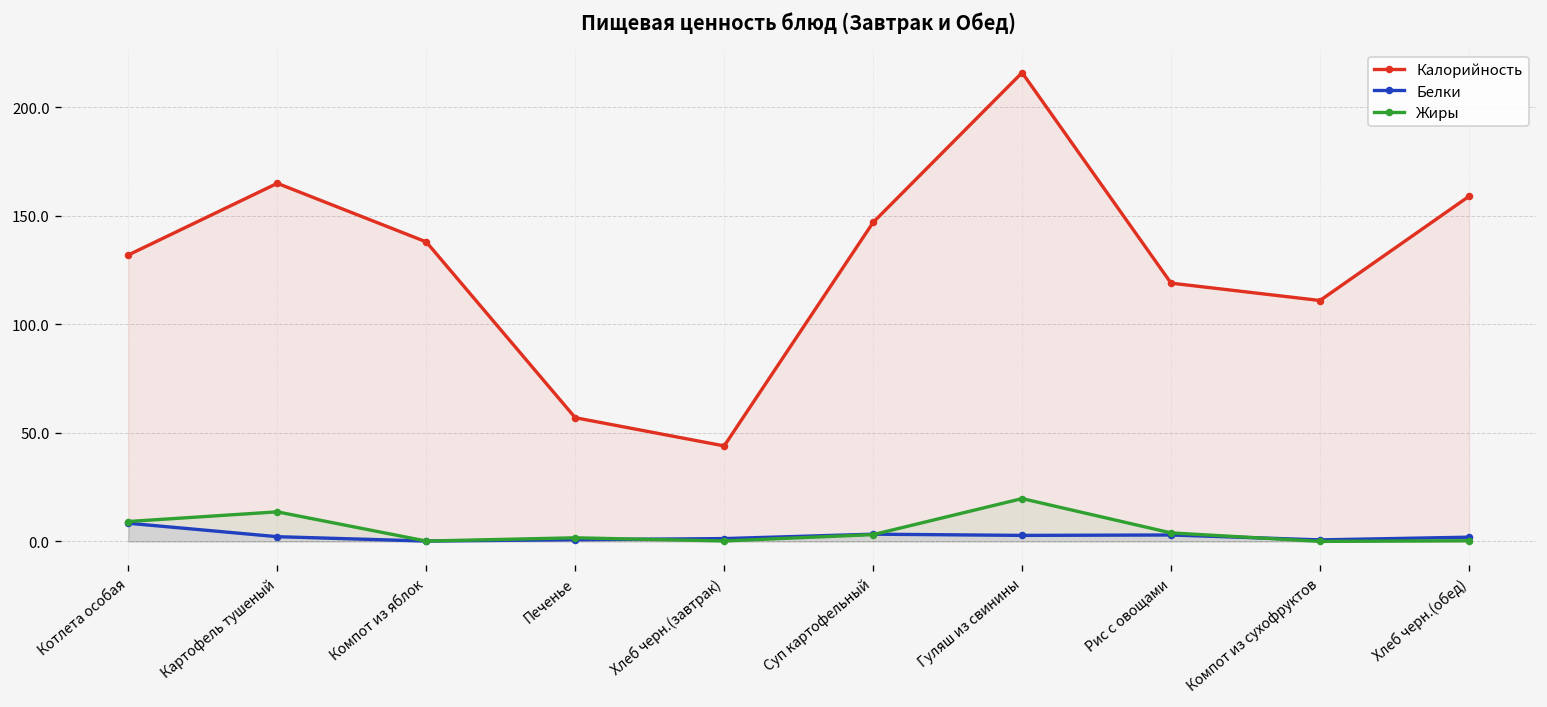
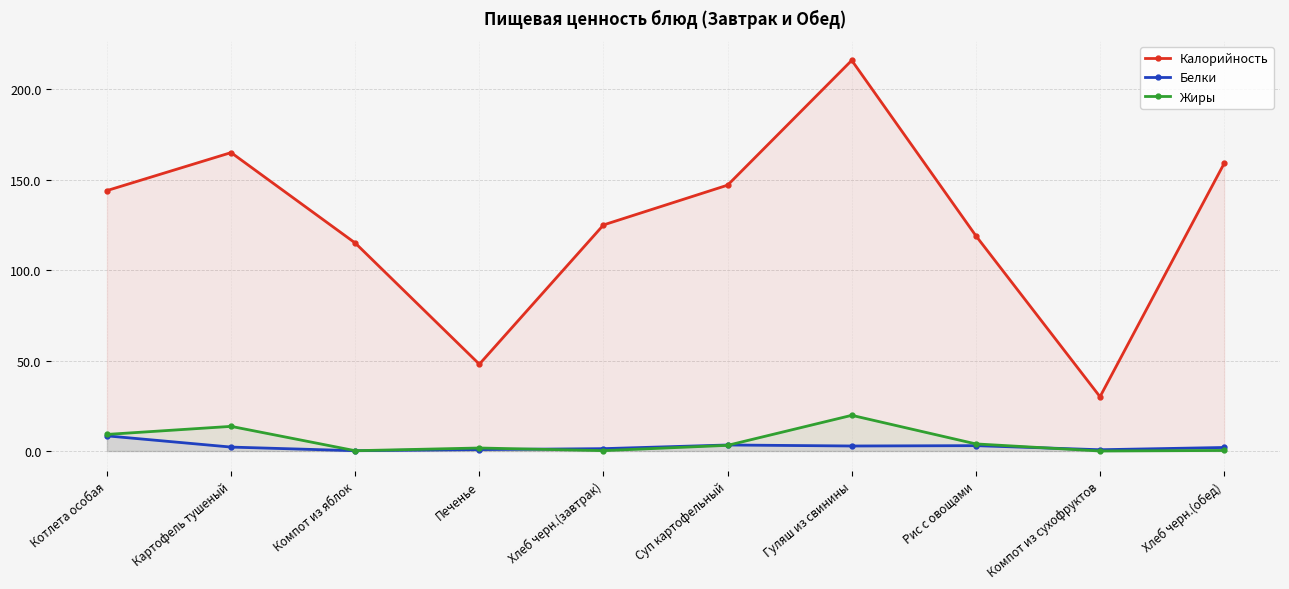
Калорийность, Котлета особая: 132 -> 144
Калорийность, Компот из яблок: 138 -> 115
Калорийность, Печенье: 57 -> 48
Калорийность, Хлеб черн.(завтрак): 44 -> 125
Калорийность, Компот из сухофруктов: 111 -> 30
